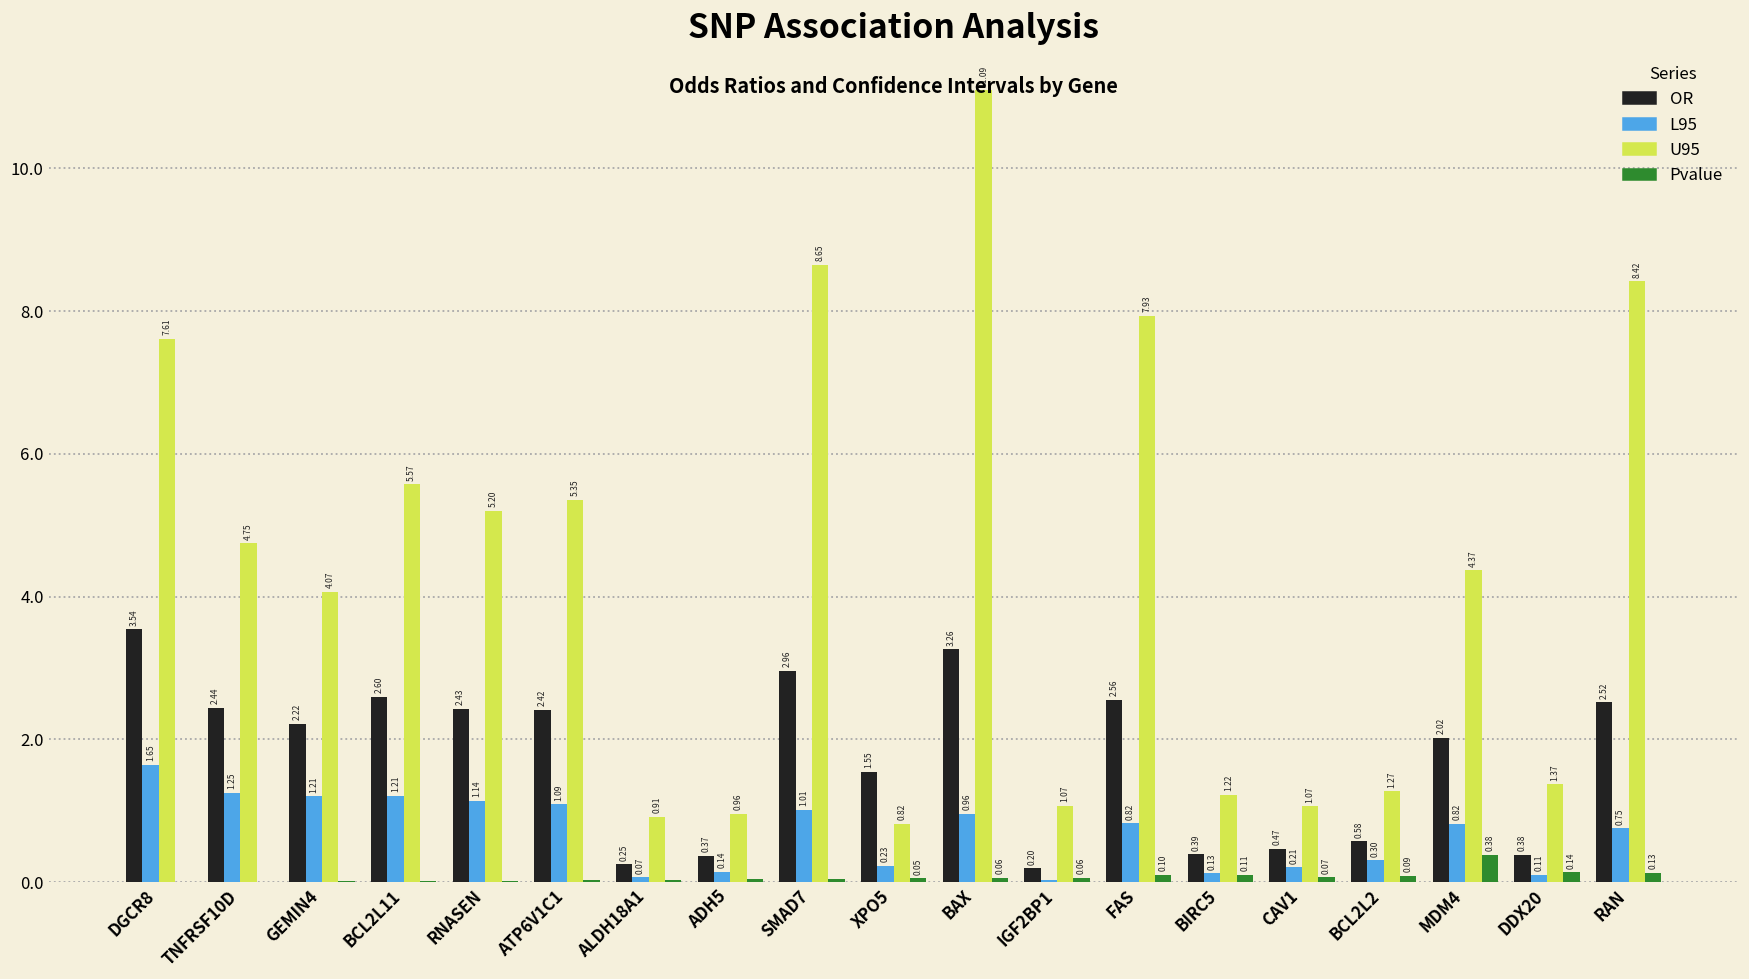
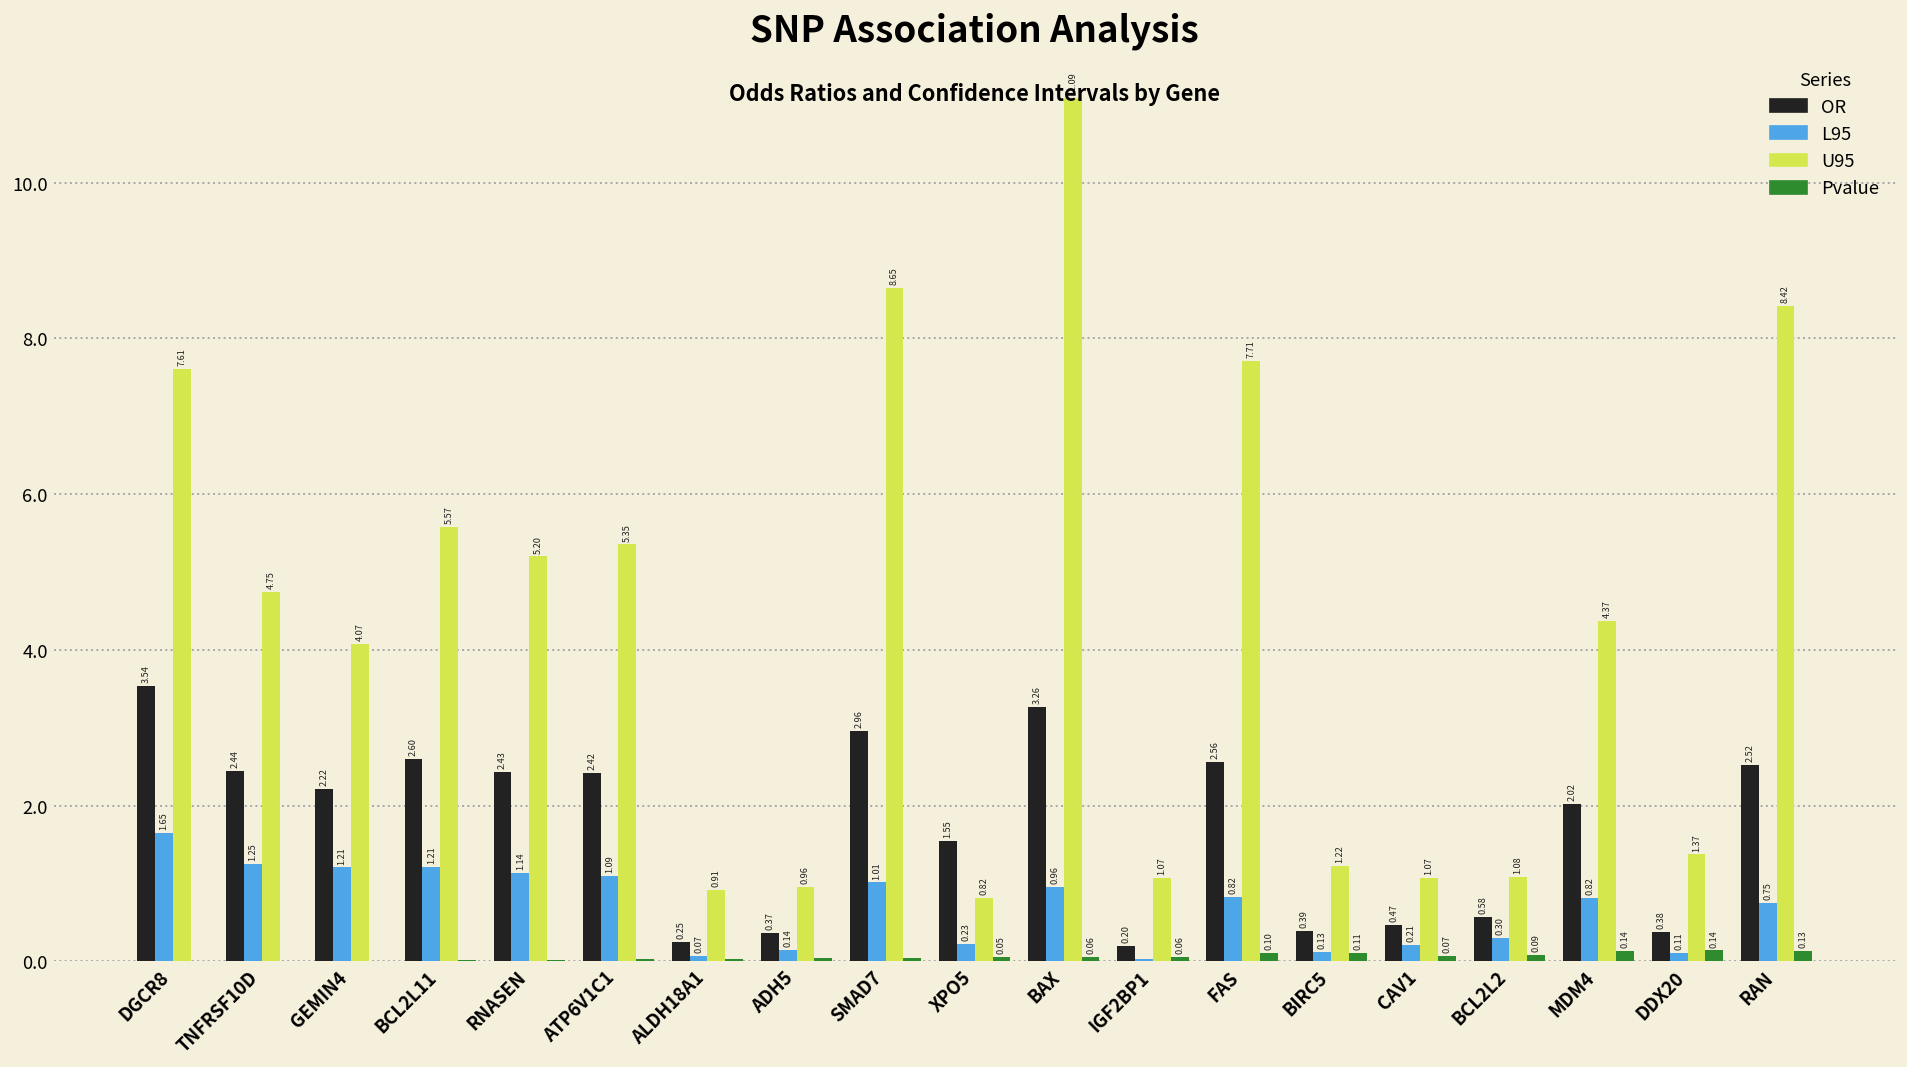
U95, FAS: 7.93 -> 7.71
U95, BCL2L2: 1.27 -> 1.08
Pvalue, MDM4: 0.38 -> 0.14
